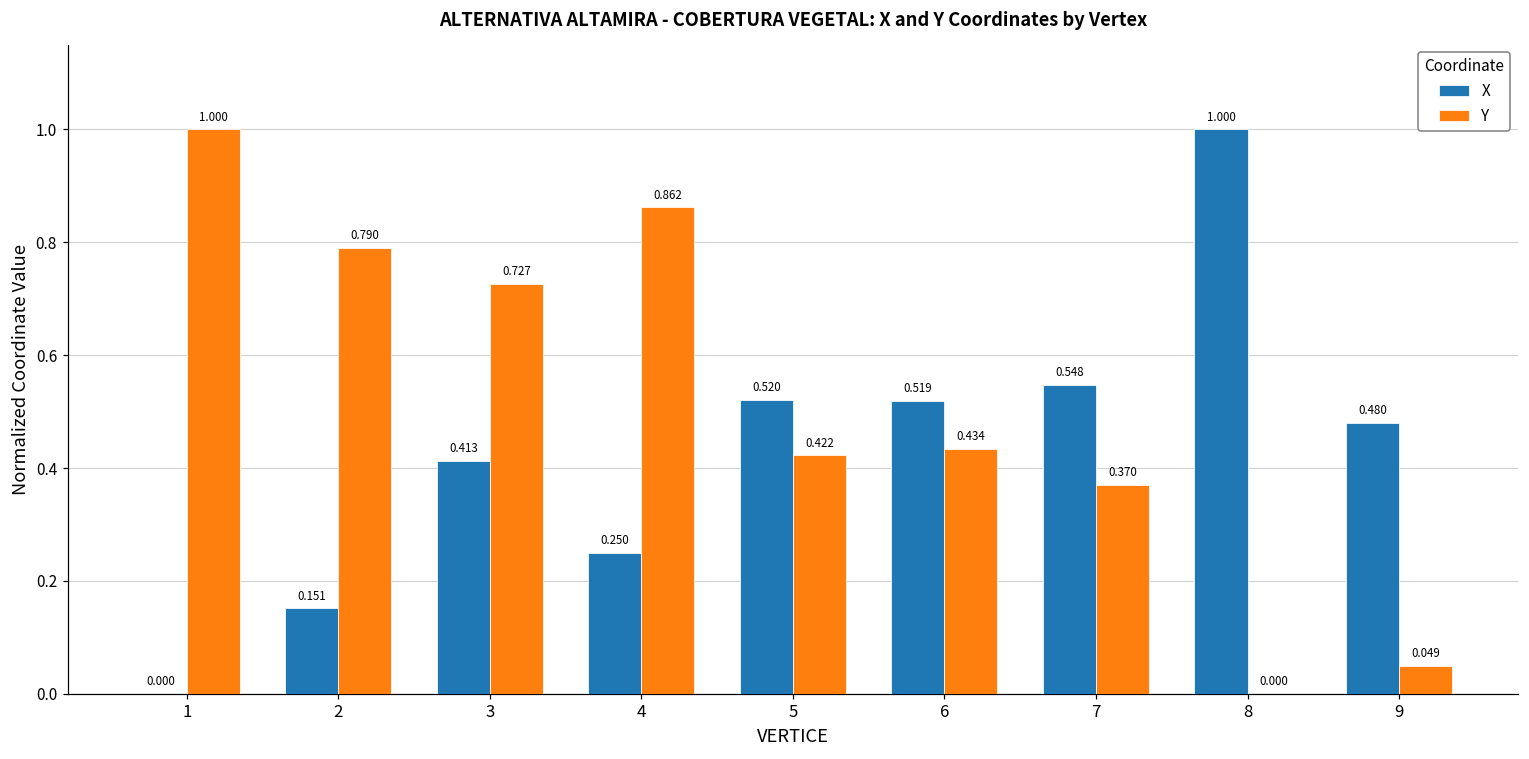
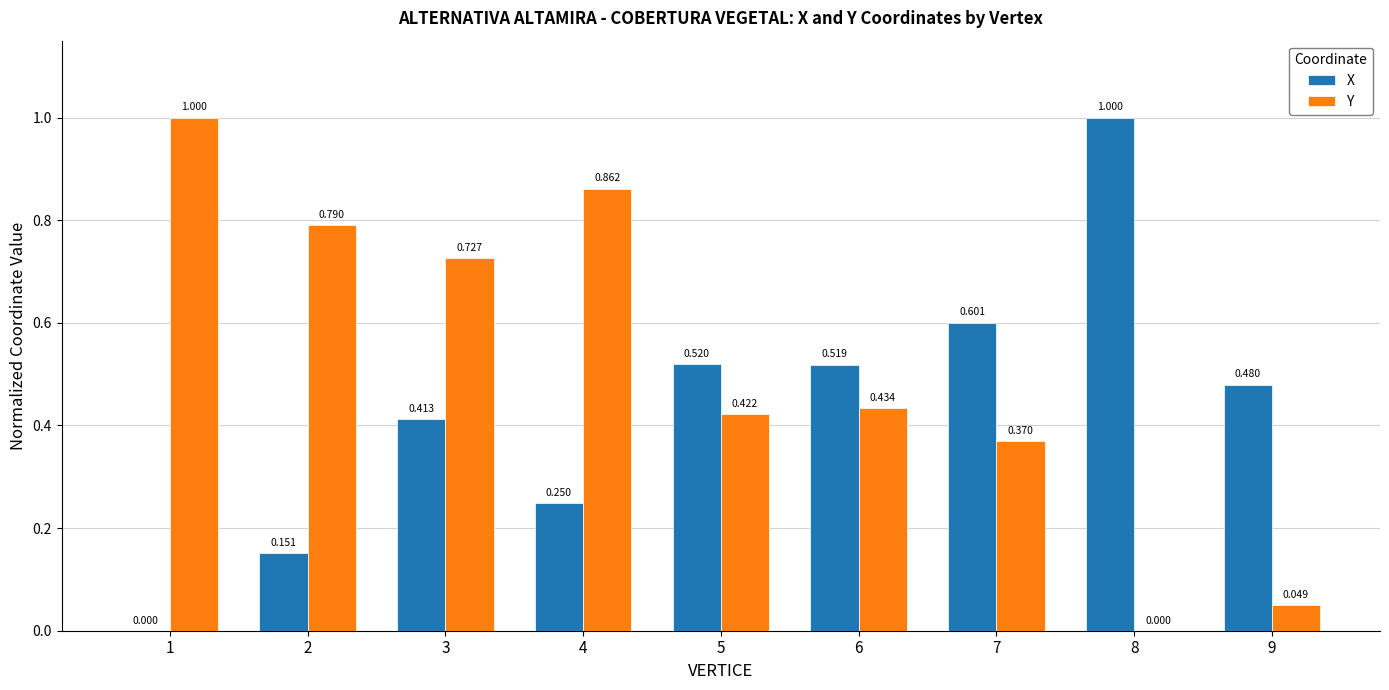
X, 7: 0.548 -> 0.601
